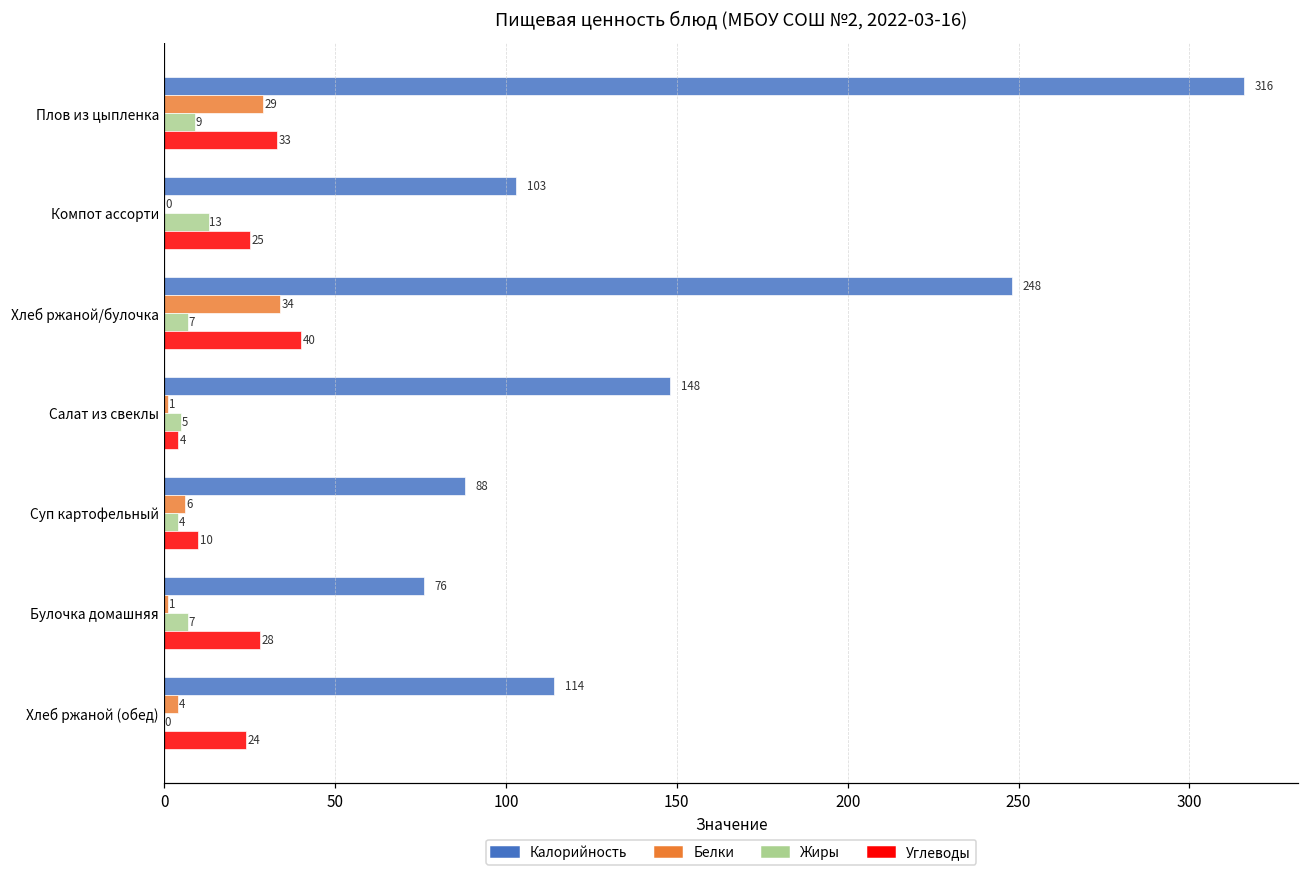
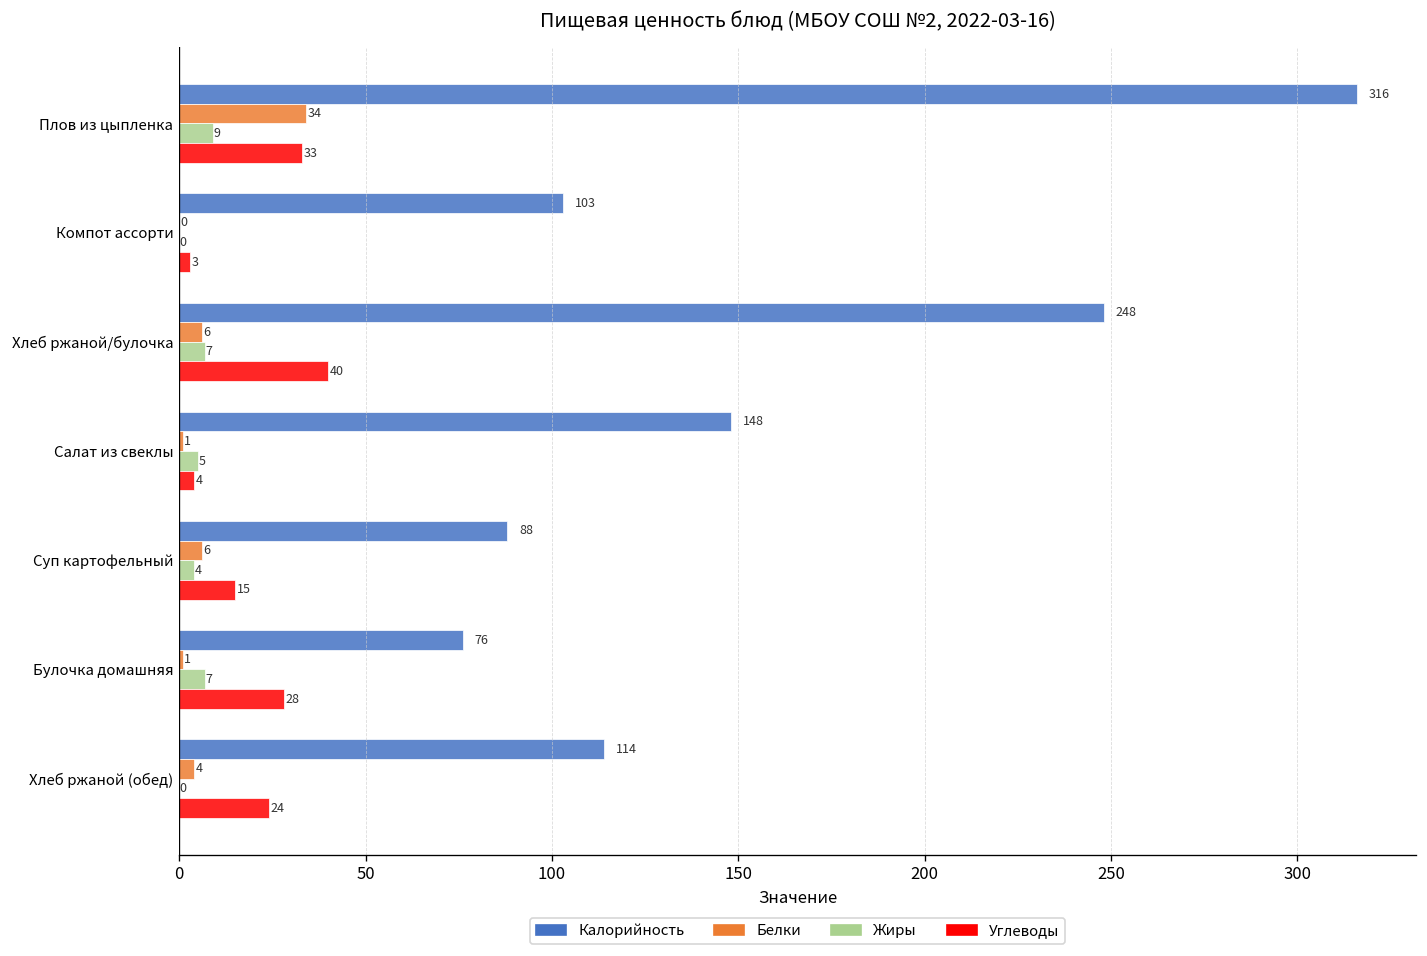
Белки, Плов из цыпленка: 29 -> 34
Жиры, Компот ассорти: 13 -> 0
Углеводы, Компот ассорти: 25 -> 3
Белки, Хлеб ржаной/булочка: 34 -> 6
Углеводы, Суп картофельный: 10 -> 15
